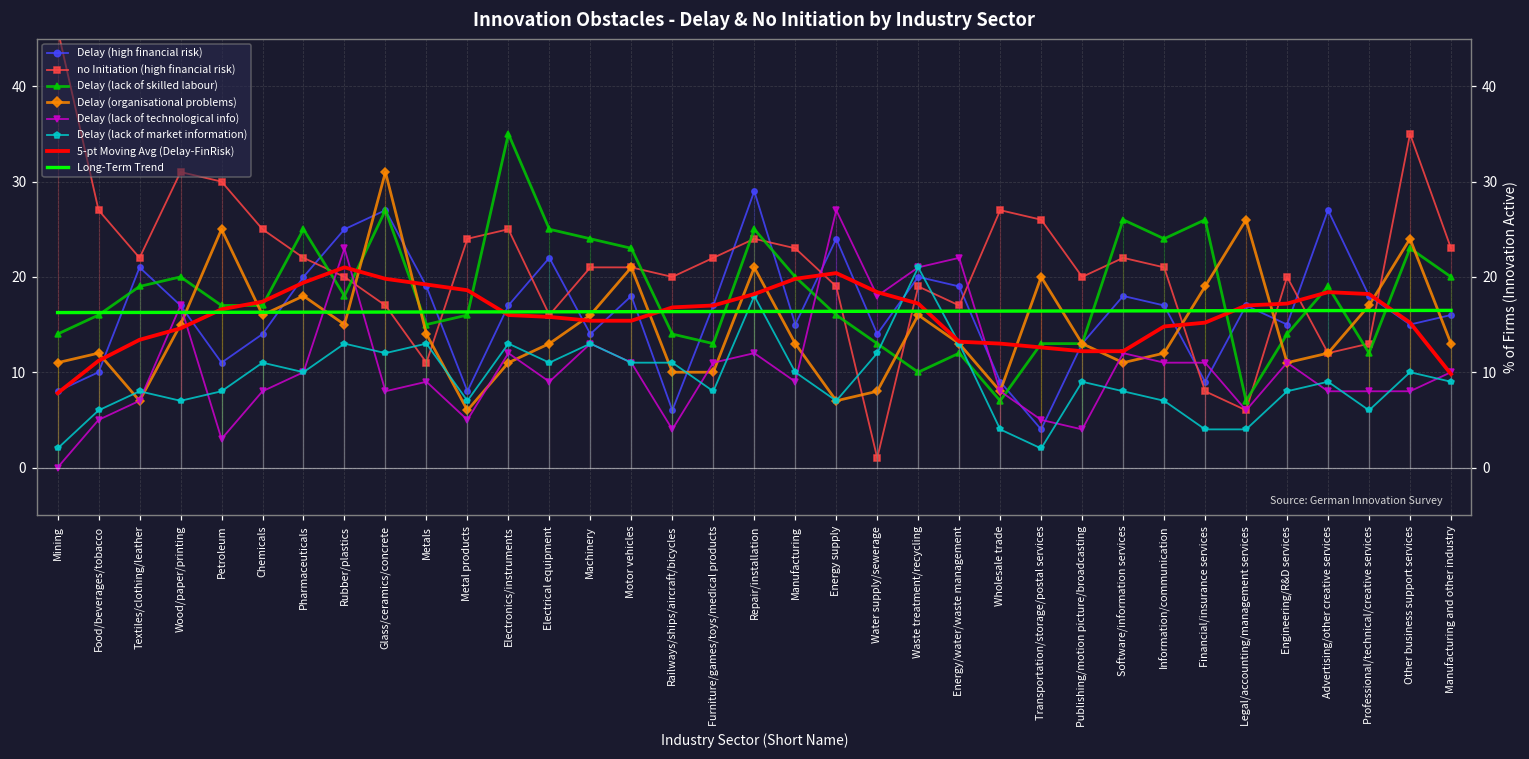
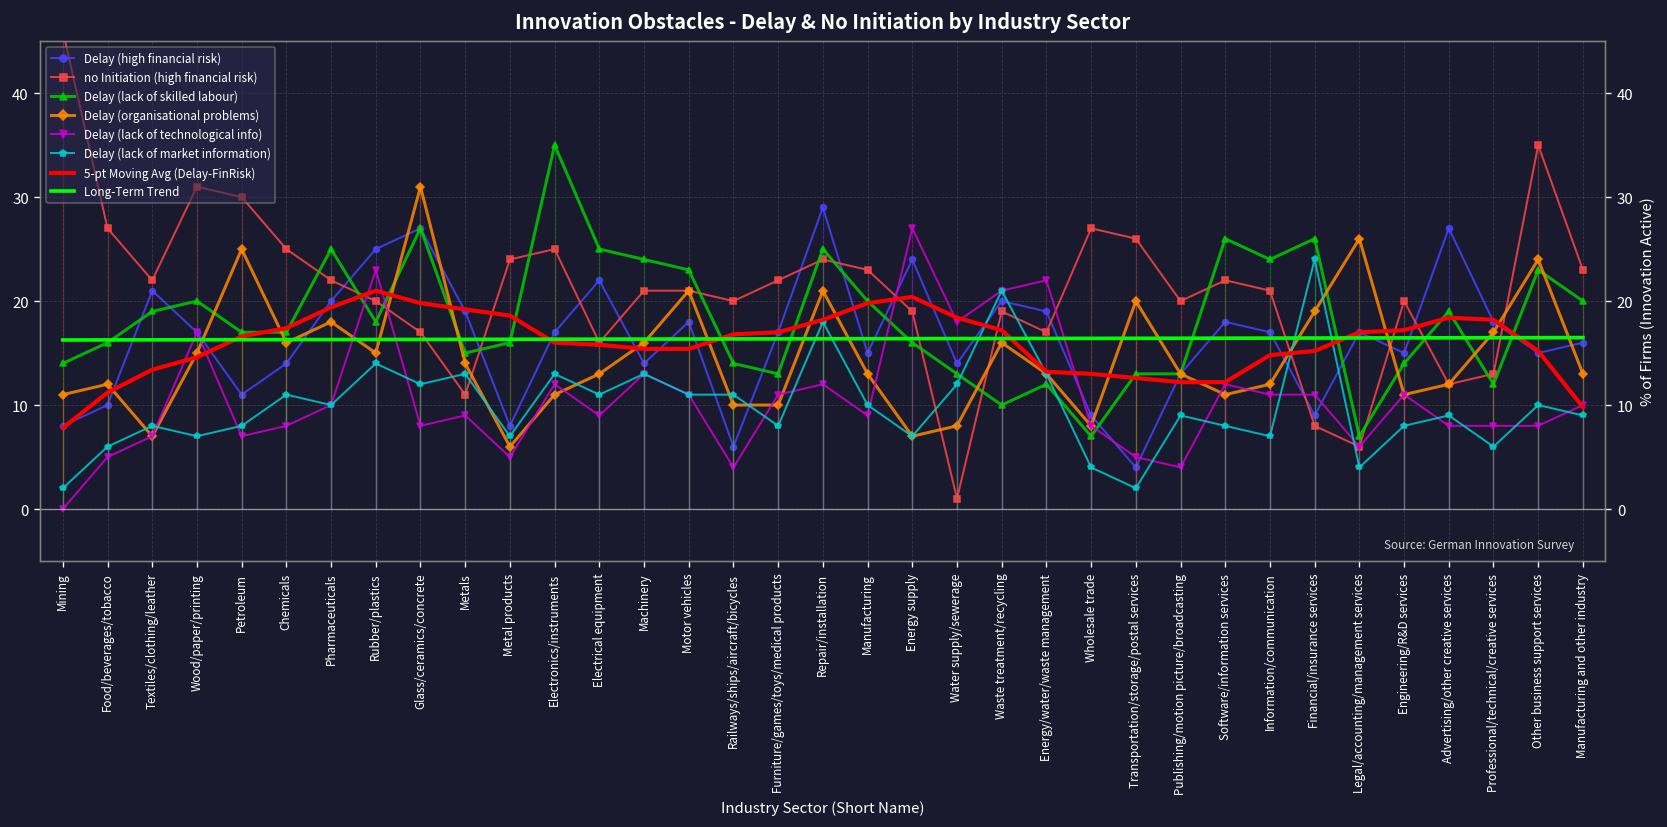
Delay (lack of technological info), Petroleum: 3 -> 7
Delay (lack of market information), Rubber/plastics: 13 -> 14
Delay (lack of market information), Financial/insurance services: 4 -> 24
